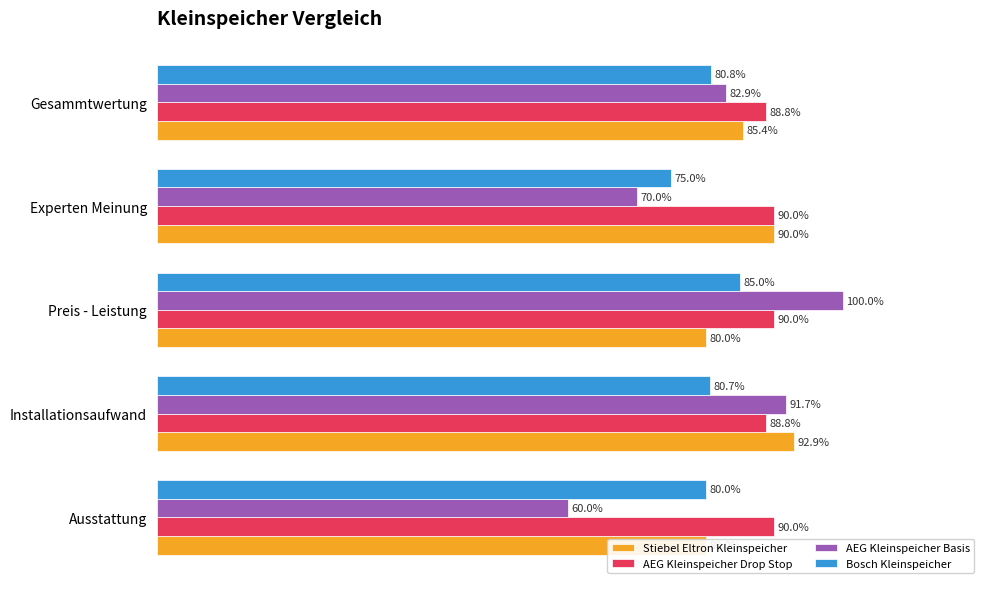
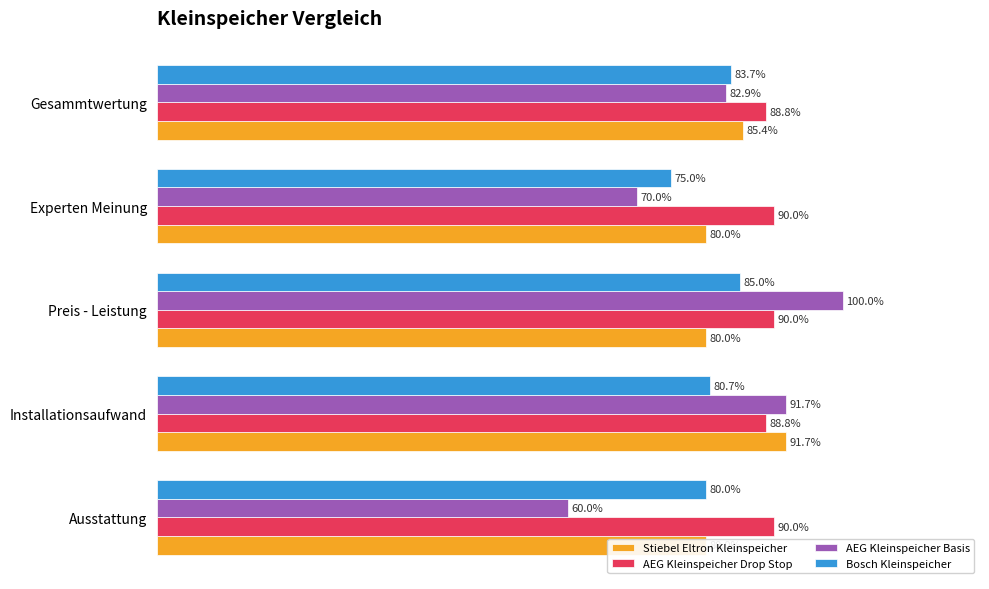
Bosch Kleinspeicher, Gesammtwertung: 80.8% -> 83.7%
Stiebel Eltron Kleinspeicher, Experten Meinung: 90.0% -> 80.0%
Stiebel Eltron Kleinspeicher, Installationsaufwand: 92.9% -> 91.7%
